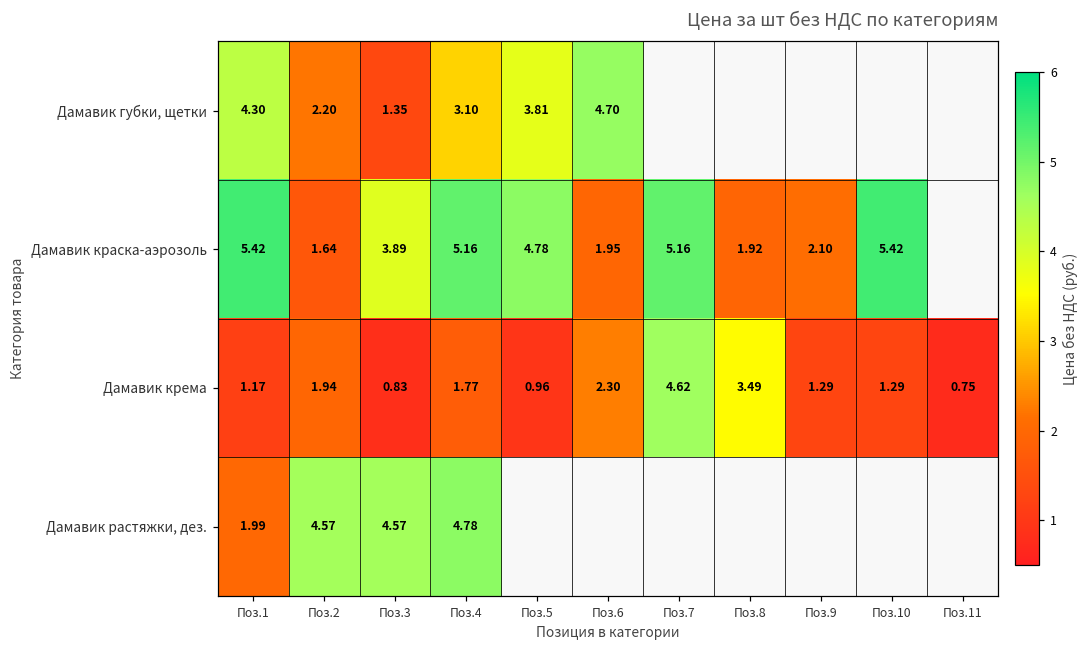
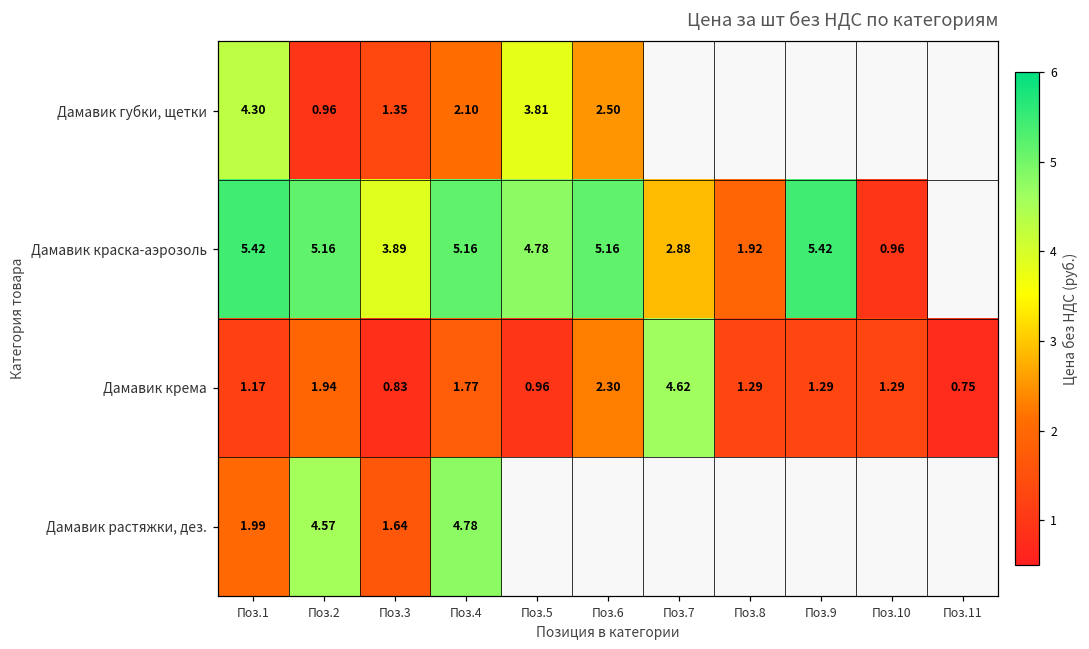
Дамавик губки, щетки, Поз.2: 2.20 -> 0.96
Дамавик губки, щетки, Поз.4: 3.10 -> 2.10
Дамавик губки, щетки, Поз.6: 4.70 -> 2.50
Дамавик краска-аэрозоль, Поз.2: 1.64 -> 5.16
Дамавик краска-аэрозоль, Поз.6: 1.95 -> 5.16
Дамавик краска-аэрозоль, Поз.7: 5.16 -> 2.88
Дамавик краска-аэрозоль, Поз.9: 2.10 -> 5.42
Дамавик краска-аэрозоль, Поз.10: 5.42 -> 0.96
Дамавик крема, Поз.8: 3.49 -> 1.29
Дамавик растяжки, дез., Поз.3: 4.57 -> 1.64
